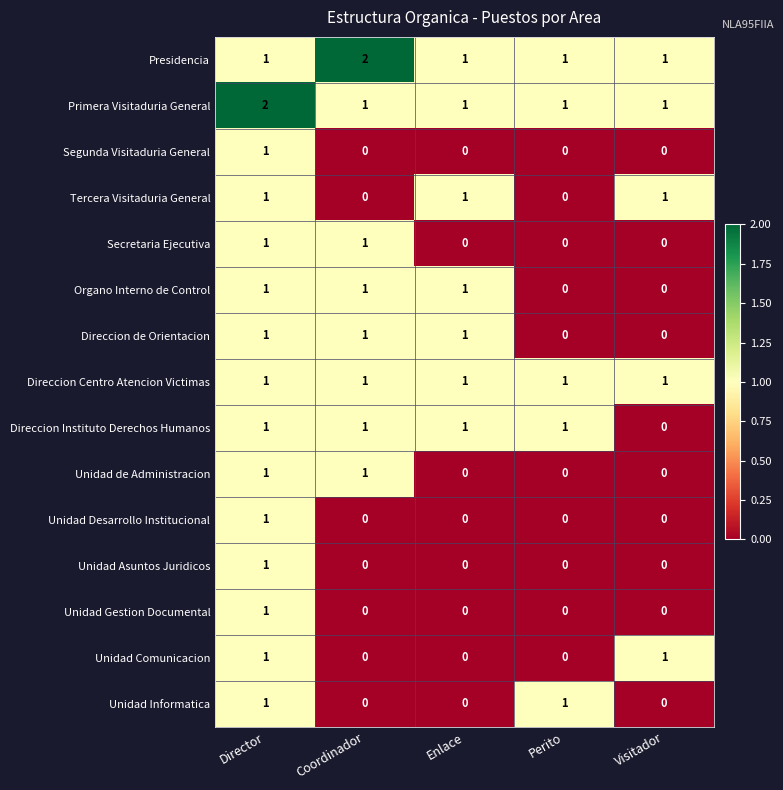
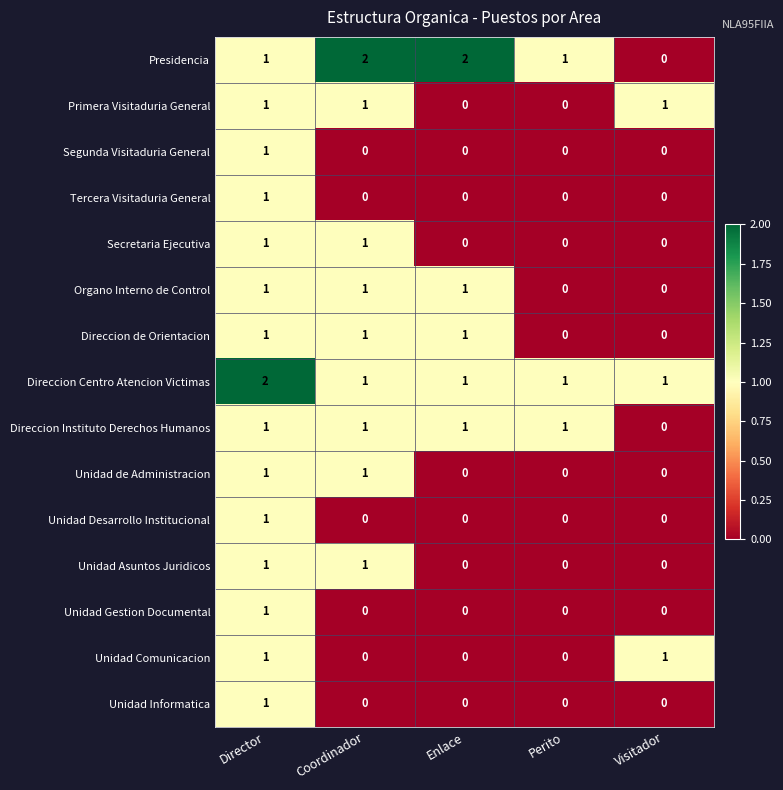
Presidencia, Enlace: 1 -> 2
Presidencia, Visitador: 1 -> 0
Primera Visitaduria General, Director: 2 -> 1
Primera Visitaduria General, Enlace: 1 -> 0
Primera Visitaduria General, Perito: 1 -> 0
Tercera Visitaduria General, Enlace: 1 -> 0
Tercera Visitaduria General, Visitador: 1 -> 0
Direccion Centro Atencion Victimas, Director: 1 -> 2
Unidad Asuntos Juridicos, Coordinador: 0 -> 1
Unidad Informatica, Perito: 1 -> 0
